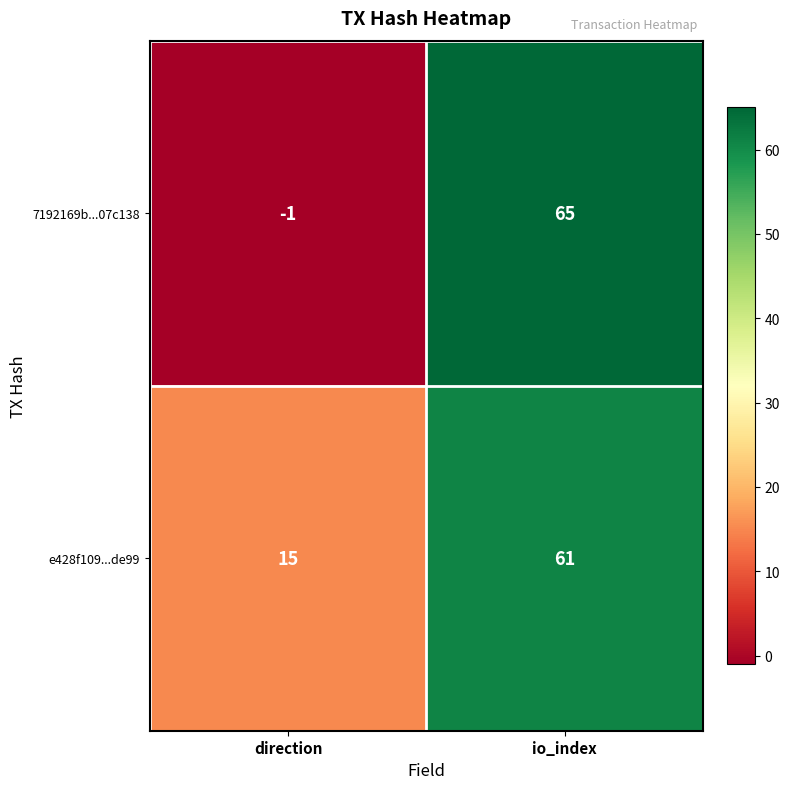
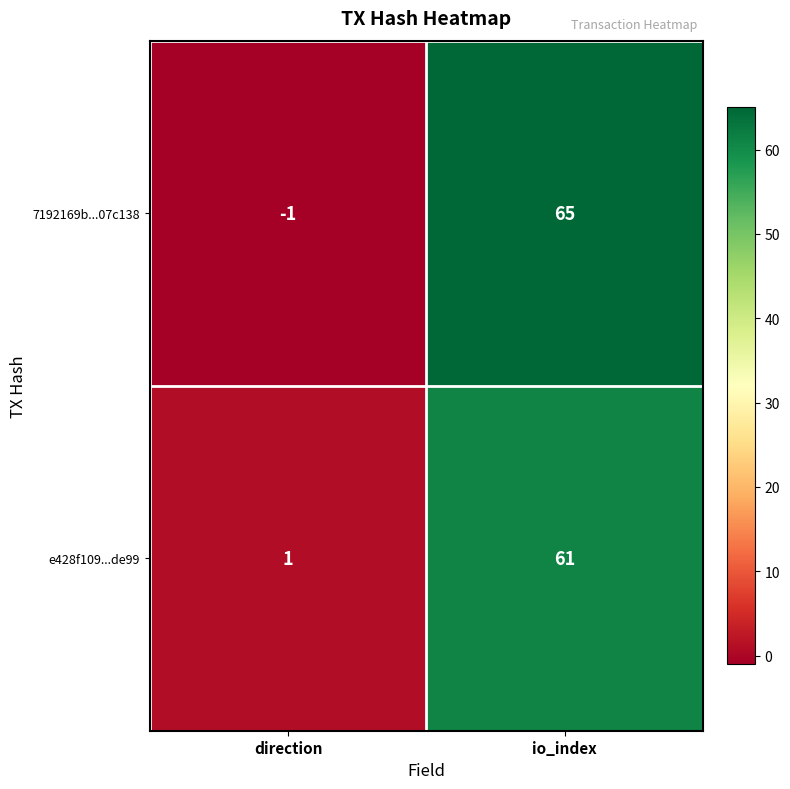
e428f109...de99, direction: 15 -> 1
